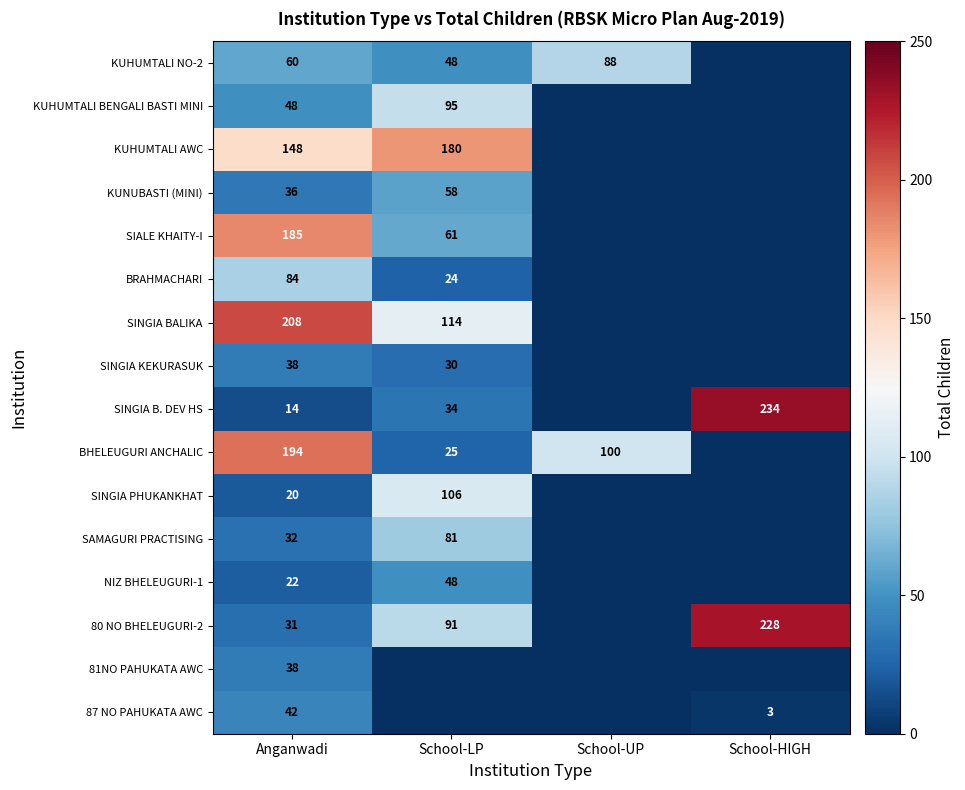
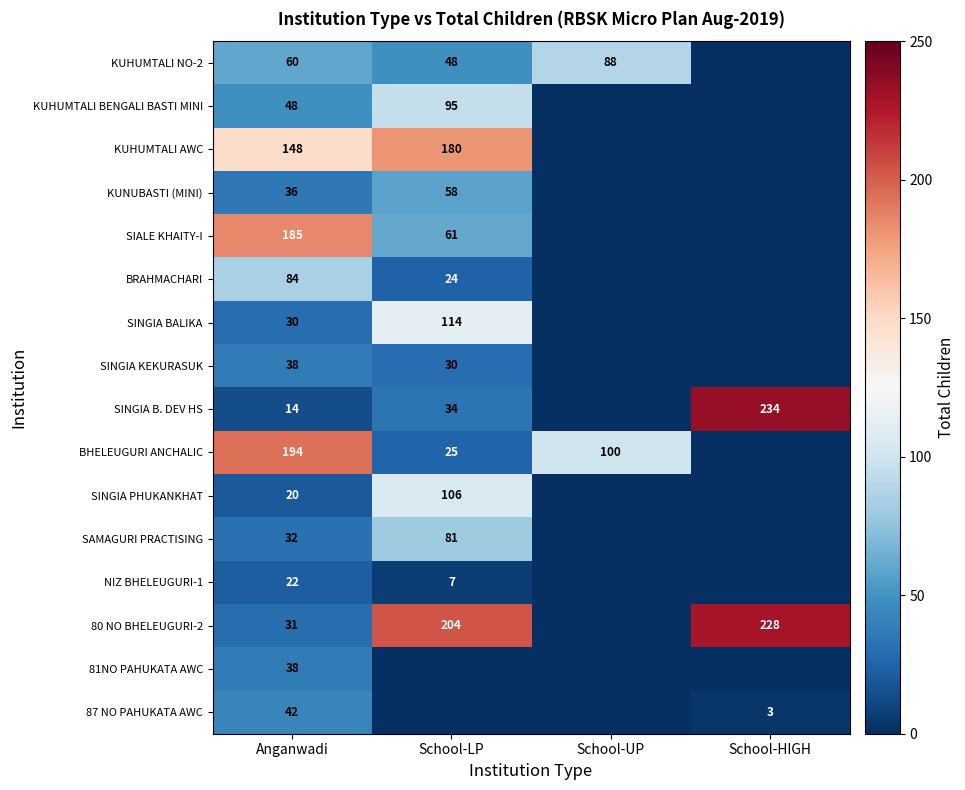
SINGIA BALIKA, Anganwadi: 208 -> 30
NIZ BHELEUGURI-1, School-LP: 48 -> 7
80 NO BHELEUGURI-2, School-LP: 91 -> 204
